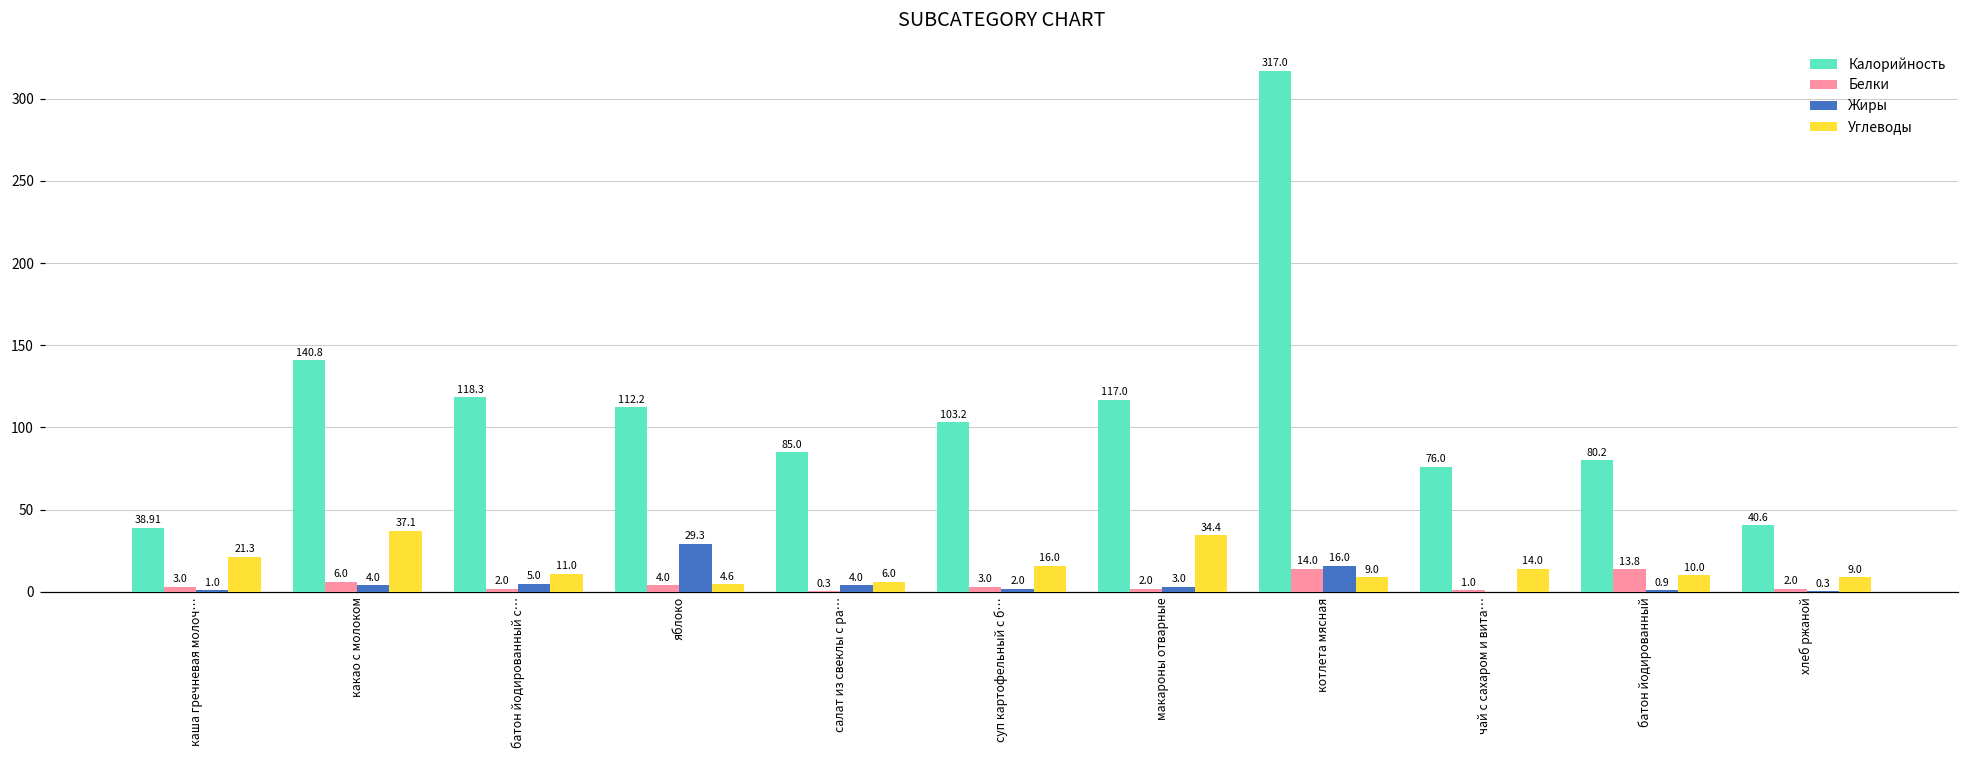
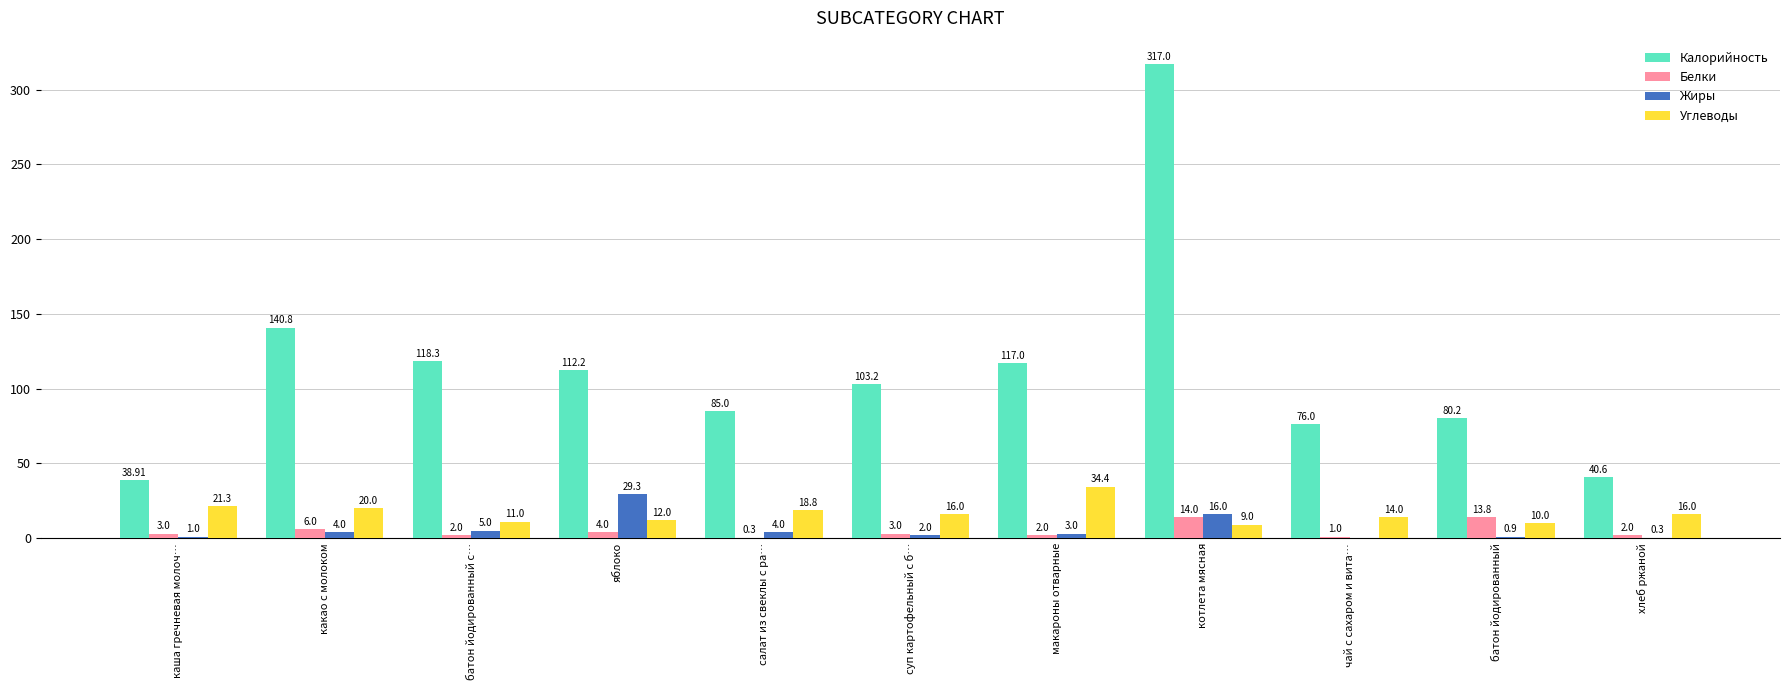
Углеводы, какао с молоком: 37.1 -> 20.0
Углеводы, яблоко: 4.6 -> 12.0
Углеводы, салат из свеклы с ра…: 6.0 -> 18.8
Углеводы, хлеб ржаной: 9.0 -> 16.0
